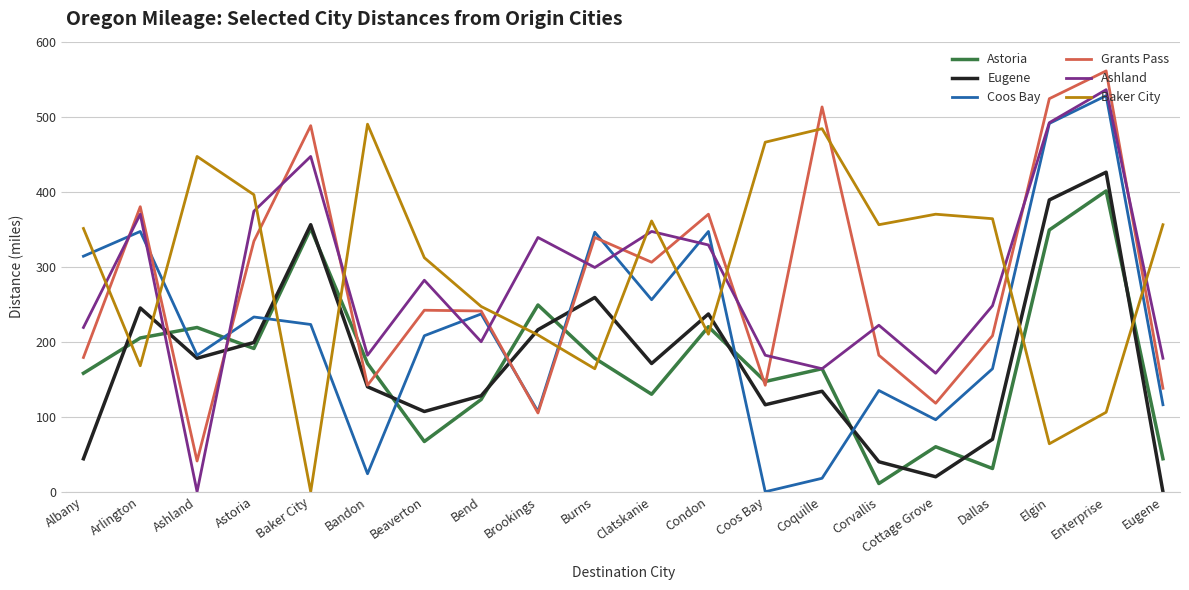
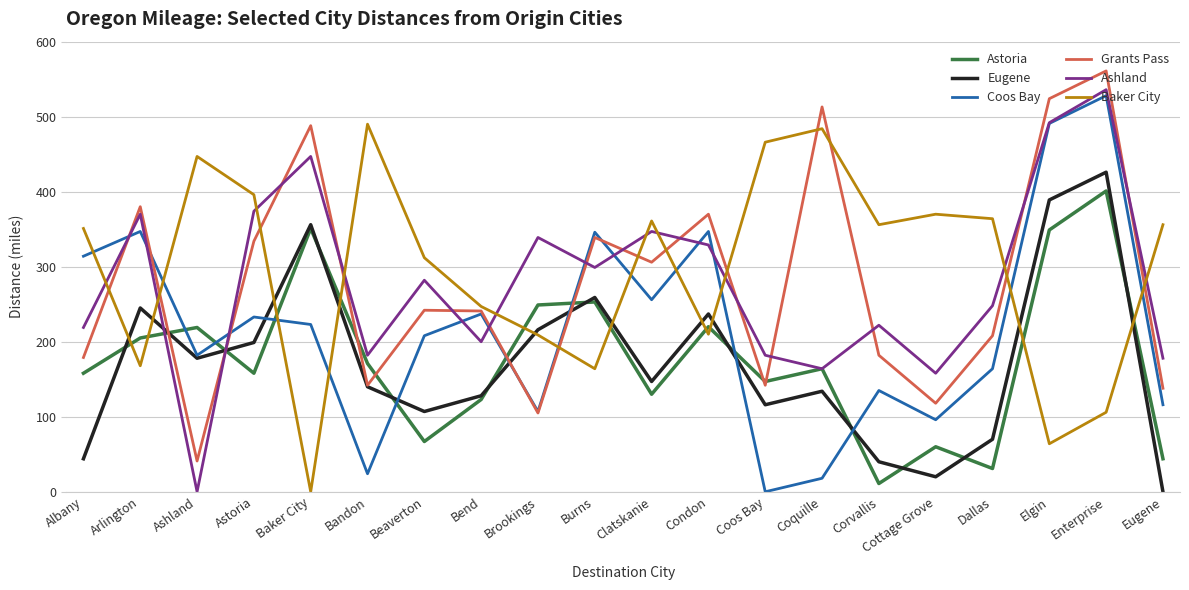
Astoria, Astoria: 190 -> 160
Astoria, Burns: 180 -> 250
Eugene, Clatskanie: 170 -> 150
